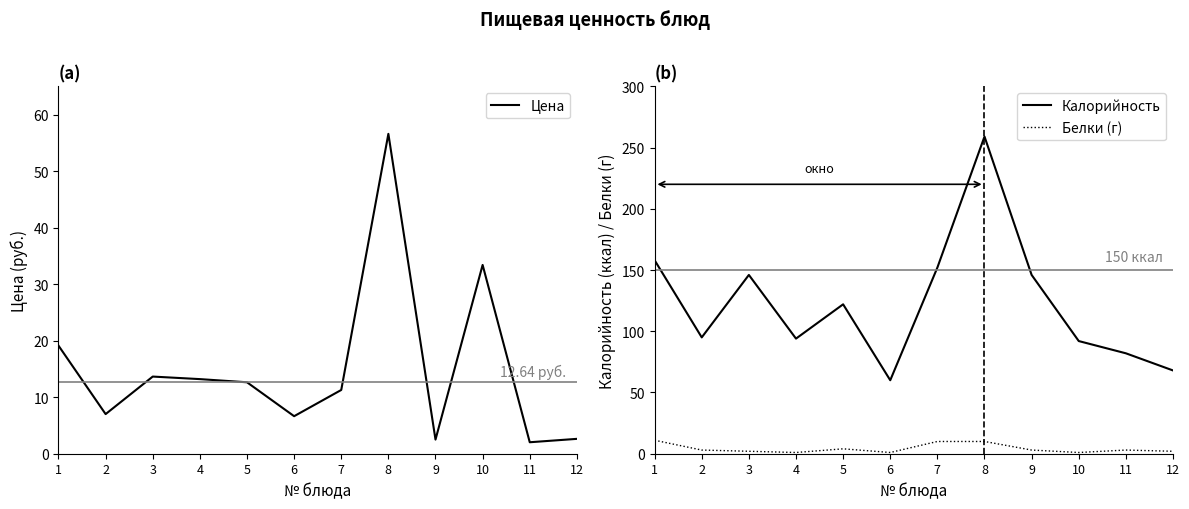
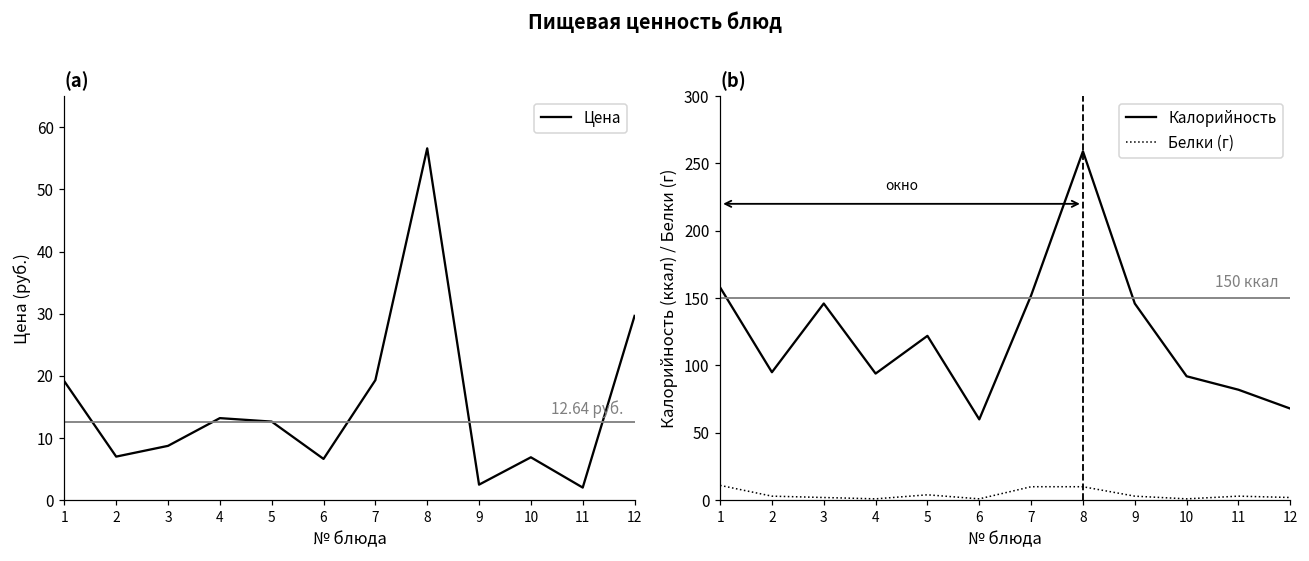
(a), 3: 14 -> 9
(a), 7: 11 -> 19
(a), 10: 33 -> 7
(a), 12: 3 -> 30
